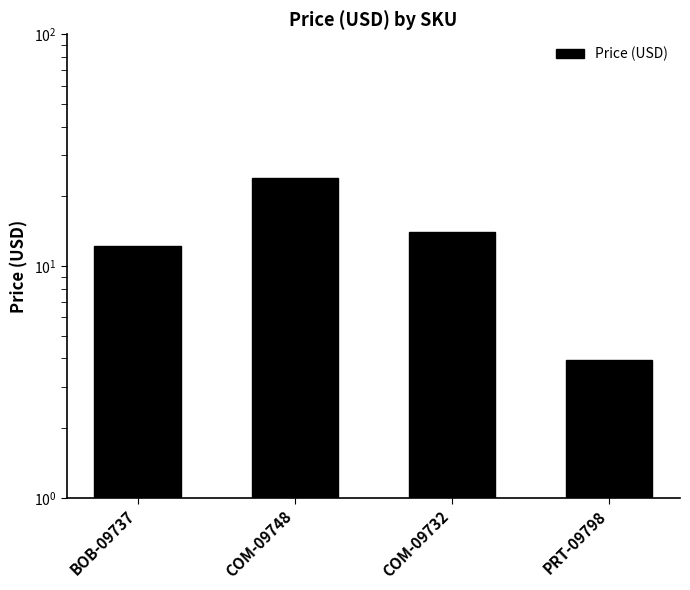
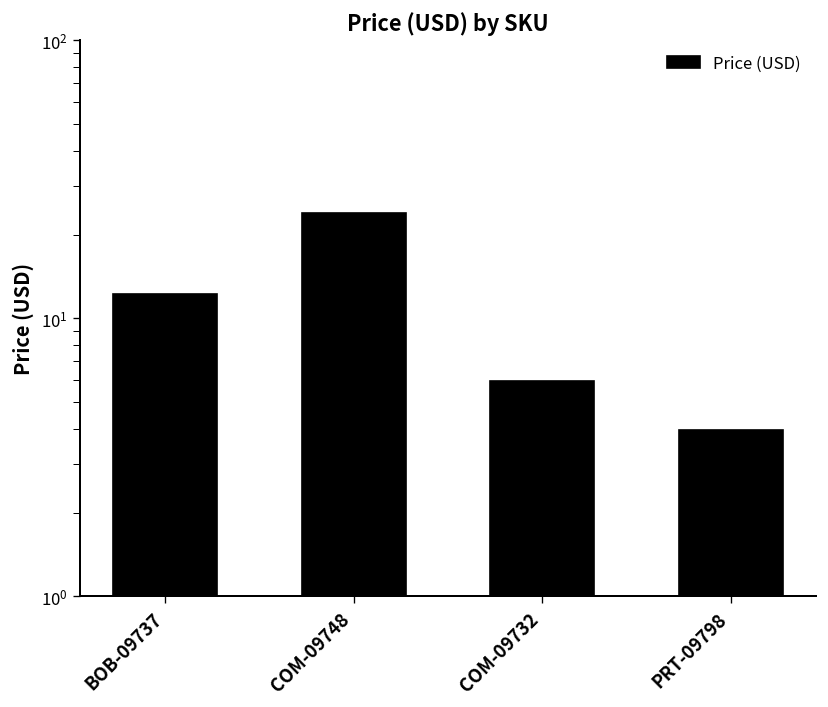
COM-09732: 14 -> 6.0
